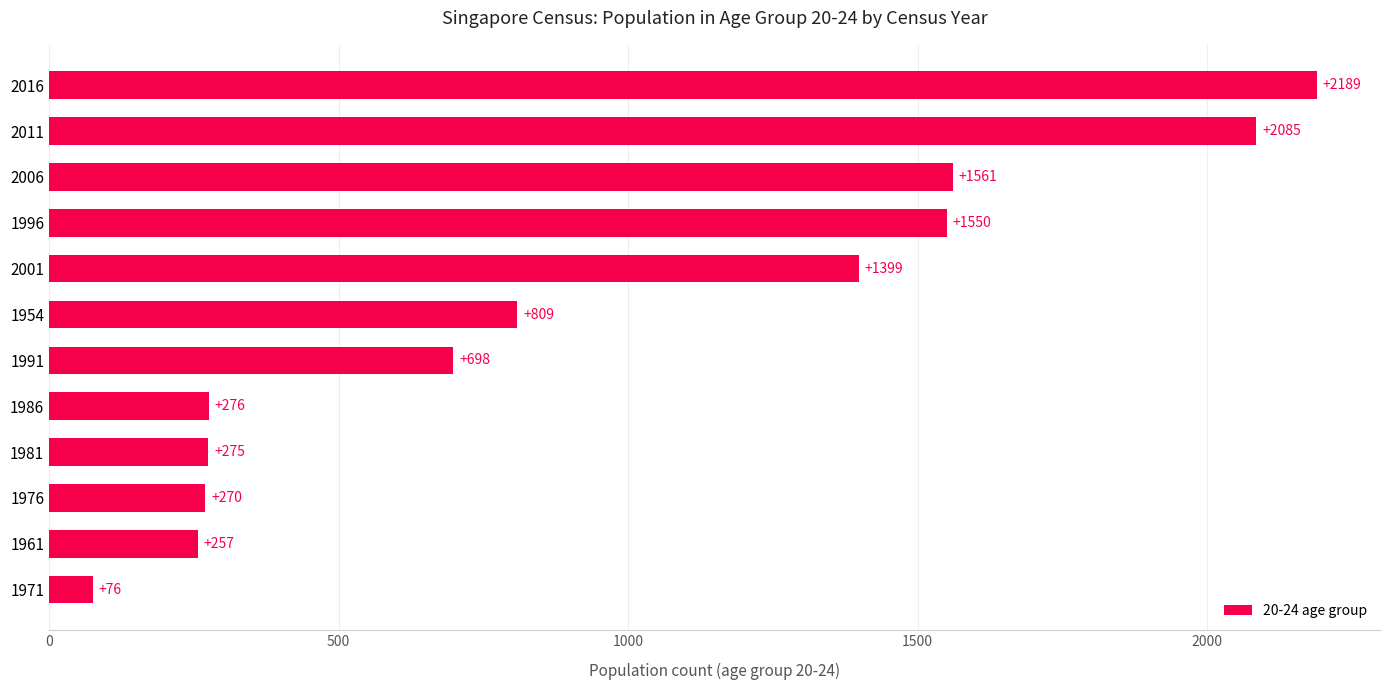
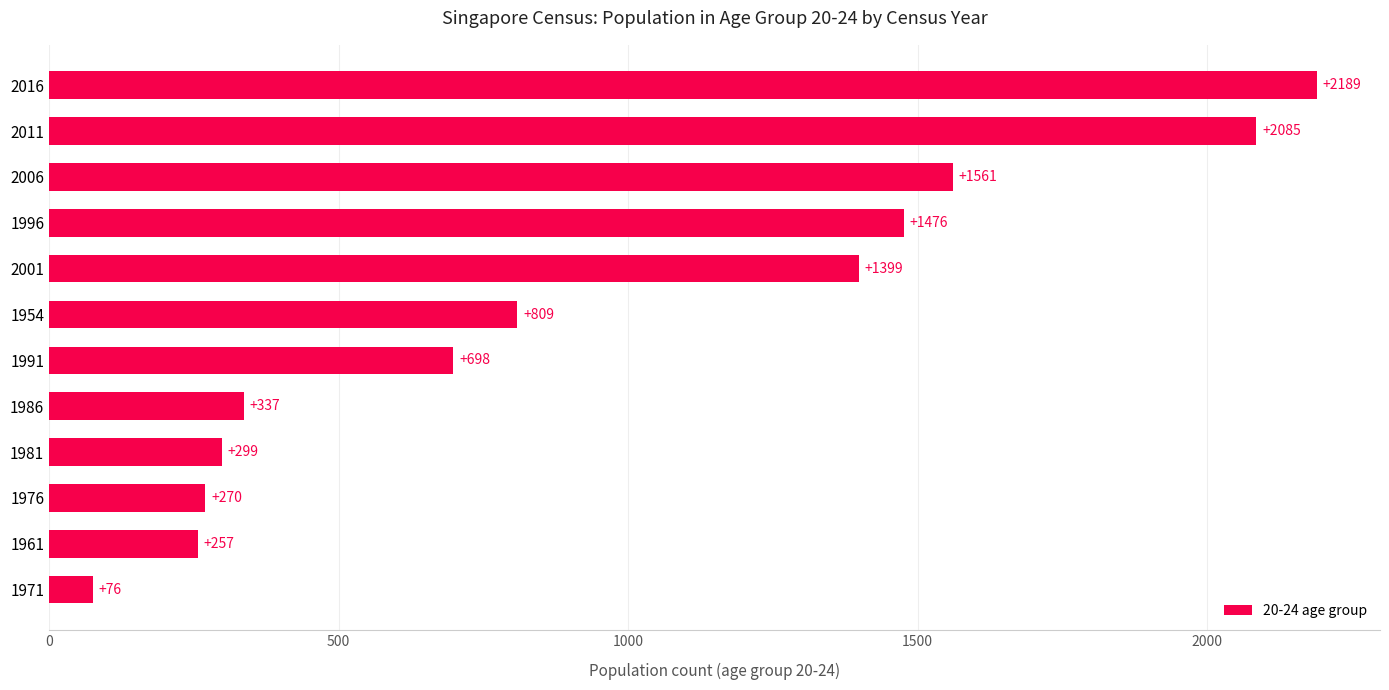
1996: +1550 -> +1476
1986: +276 -> +337
1981: +275 -> +299
